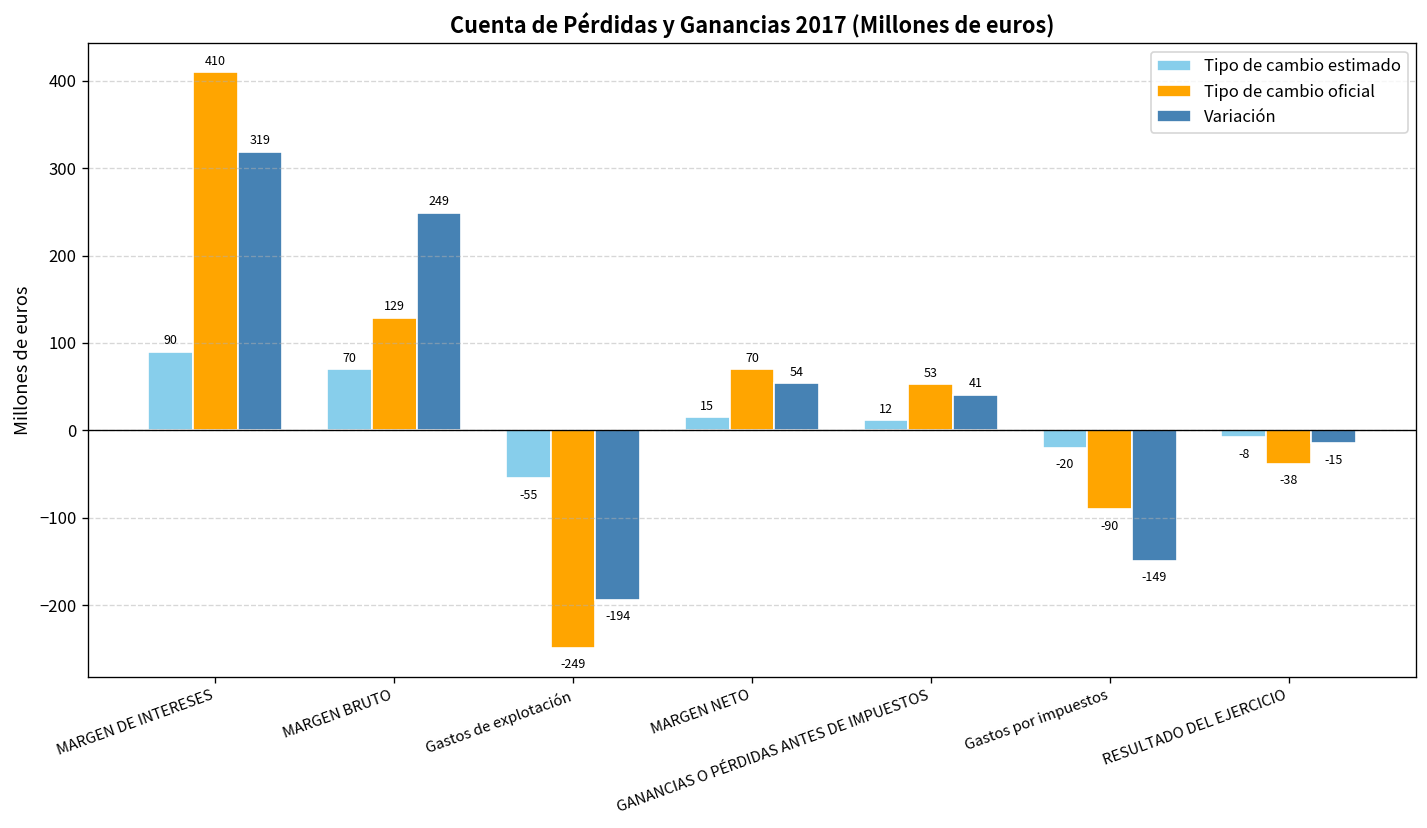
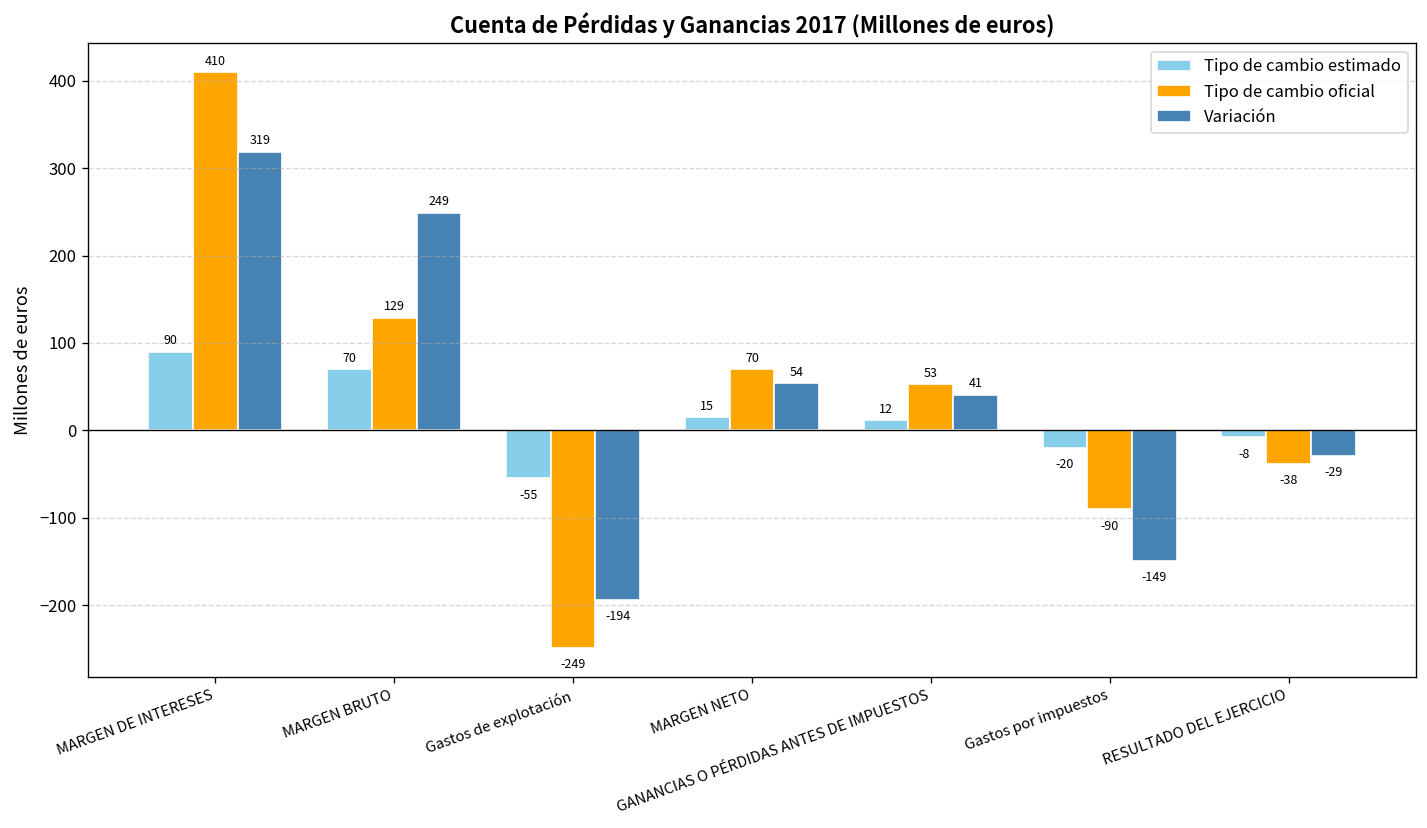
Variación, RESULTADO DEL EJERCICIO: -15 -> -29
